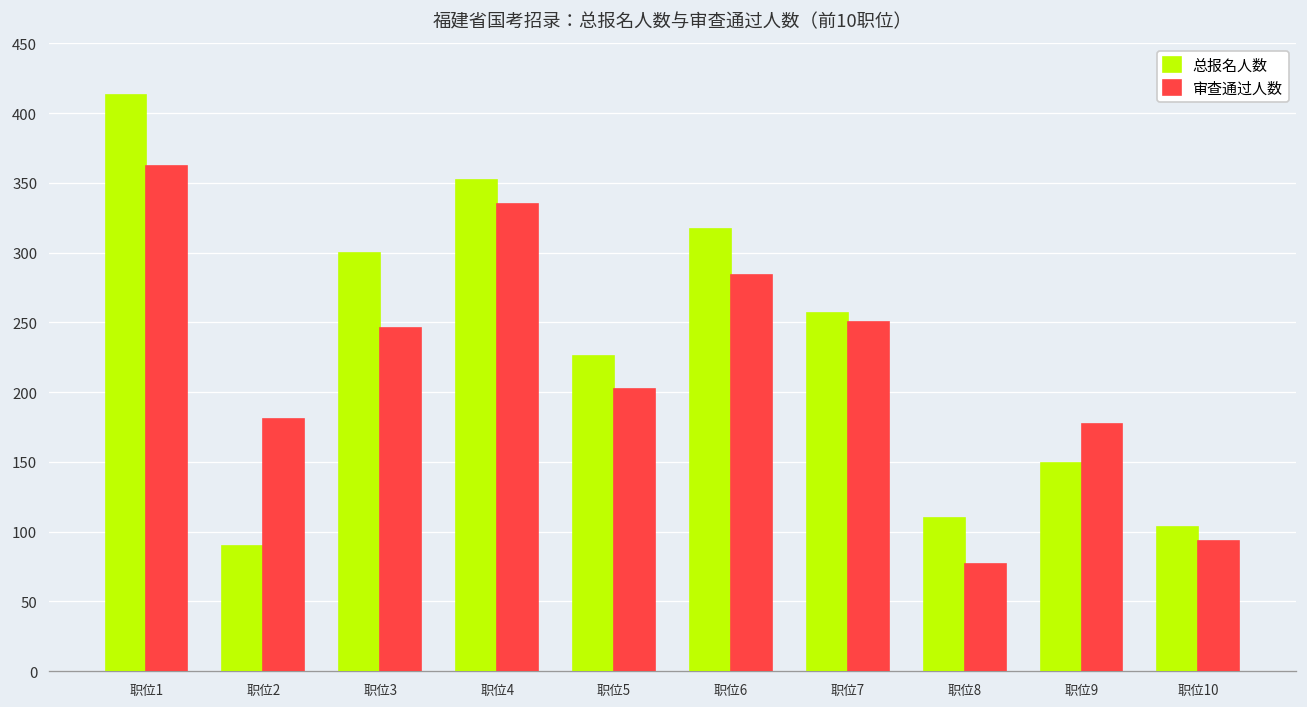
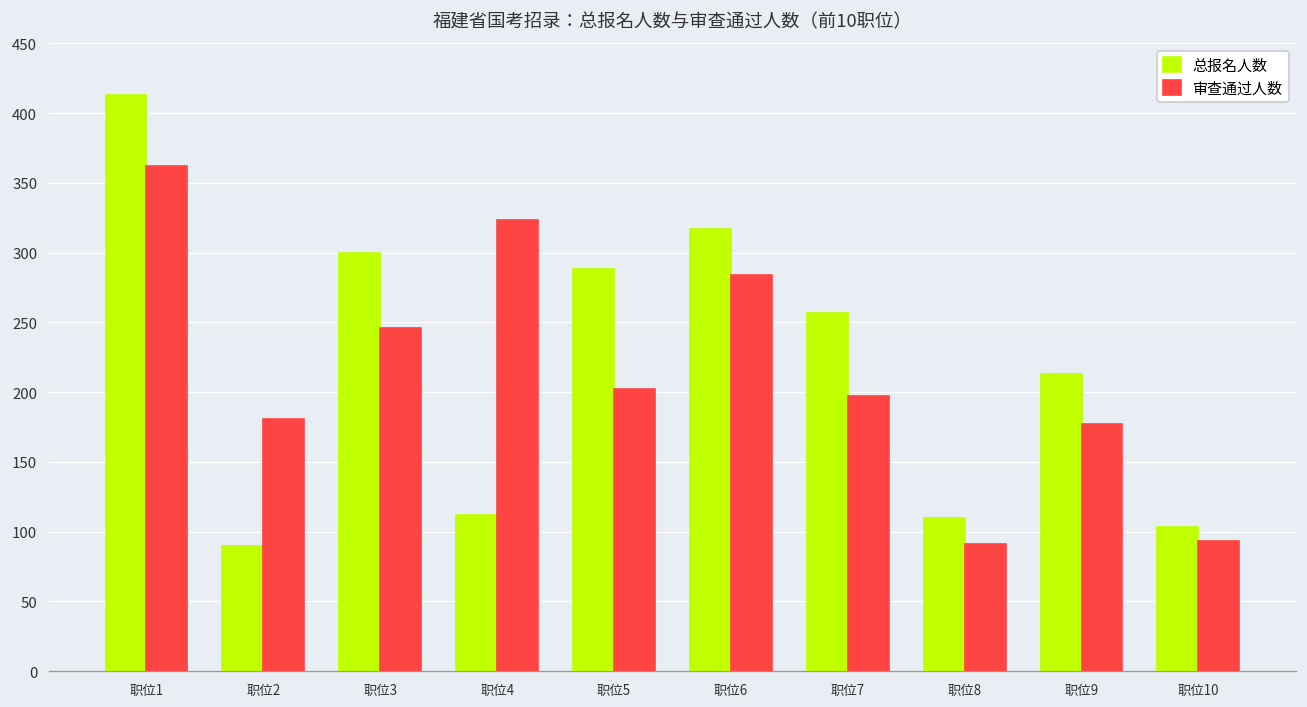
总报名人数, 职位4: 352 -> 112
审查通过人数, 职位4: 335 -> 323
总报名人数, 职位5: 226 -> 288
审查通过人数, 职位7: 250 -> 197
审查通过人数, 职位8: 77 -> 91
总报名人数, 职位9: 149 -> 213
